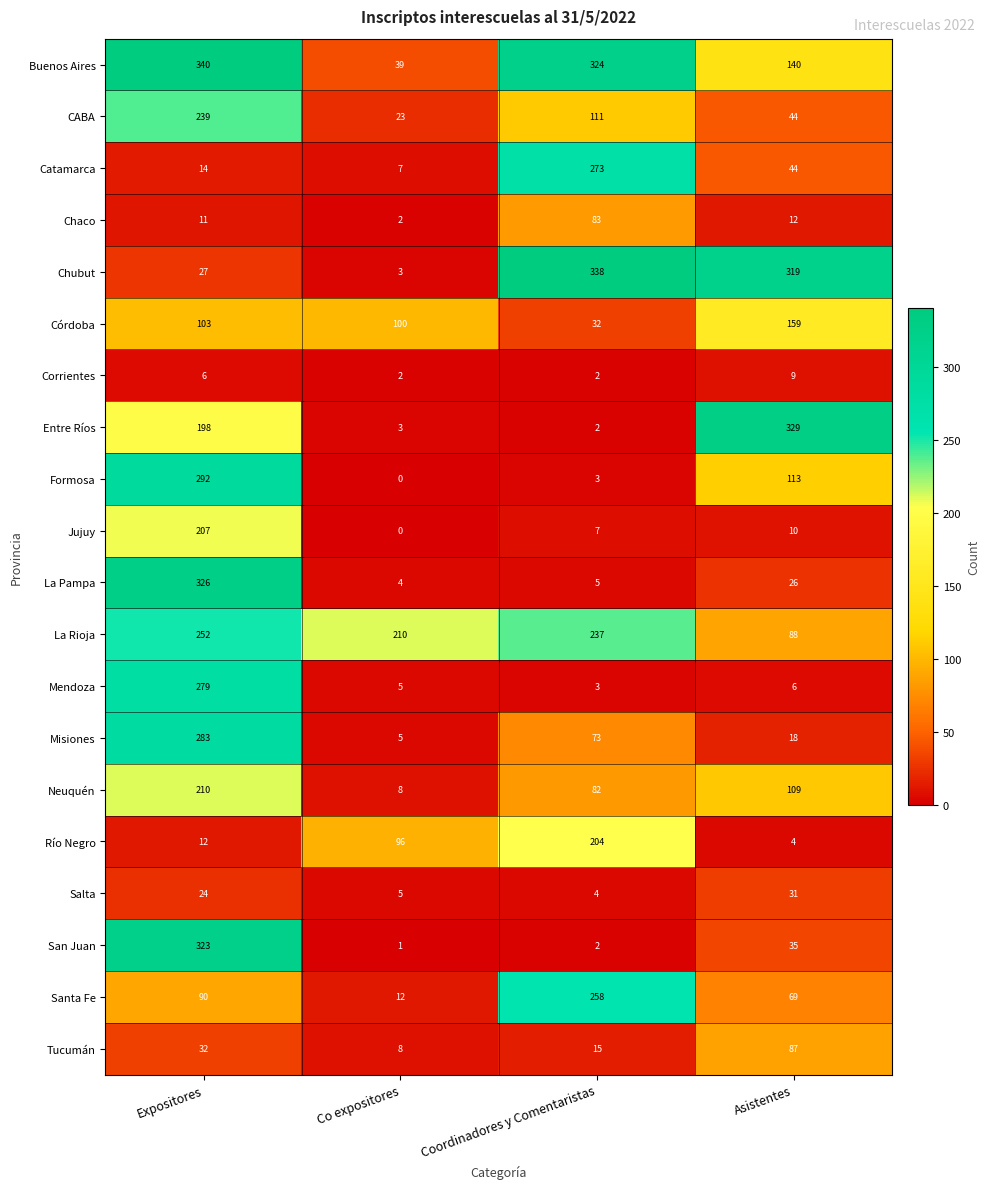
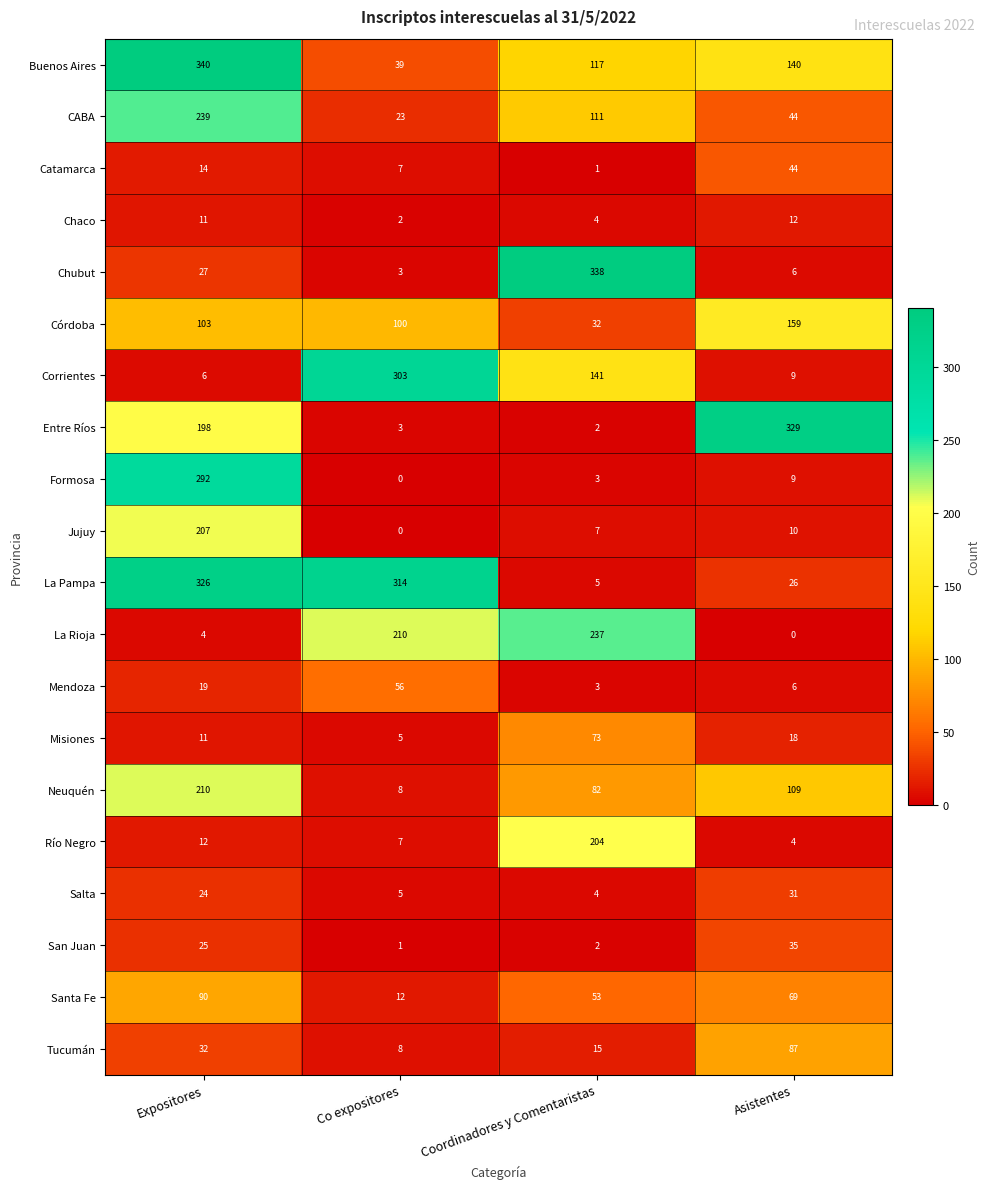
Buenos Aires, Coordinadores y Comentaristas: 324 -> 117
Catamarca, Coordinadores y Comentaristas: 273 -> 1
Chaco, Coordinadores y Comentaristas: 83 -> 4
Chubut, Asistentes: 319 -> 6
Corrientes, Co expositores: 2 -> 303
Corrientes, Coordinadores y Comentaristas: 2 -> 141
Formosa, Asistentes: 113 -> 9
La Pampa, Co expositores: 4 -> 314
La Rioja, Expositores: 252 -> 4
La Rioja, Asistentes: 88 -> 0
Mendoza, Expositores: 279 -> 19
Mendoza, Co expositores: 5 -> 56
Misiones, Expositores: 283 -> 11
Río Negro, Co expositores: 96 -> 7
San Juan, Expositores: 323 -> 25
Santa Fe, Coordinadores y Comentaristas: 258 -> 53
